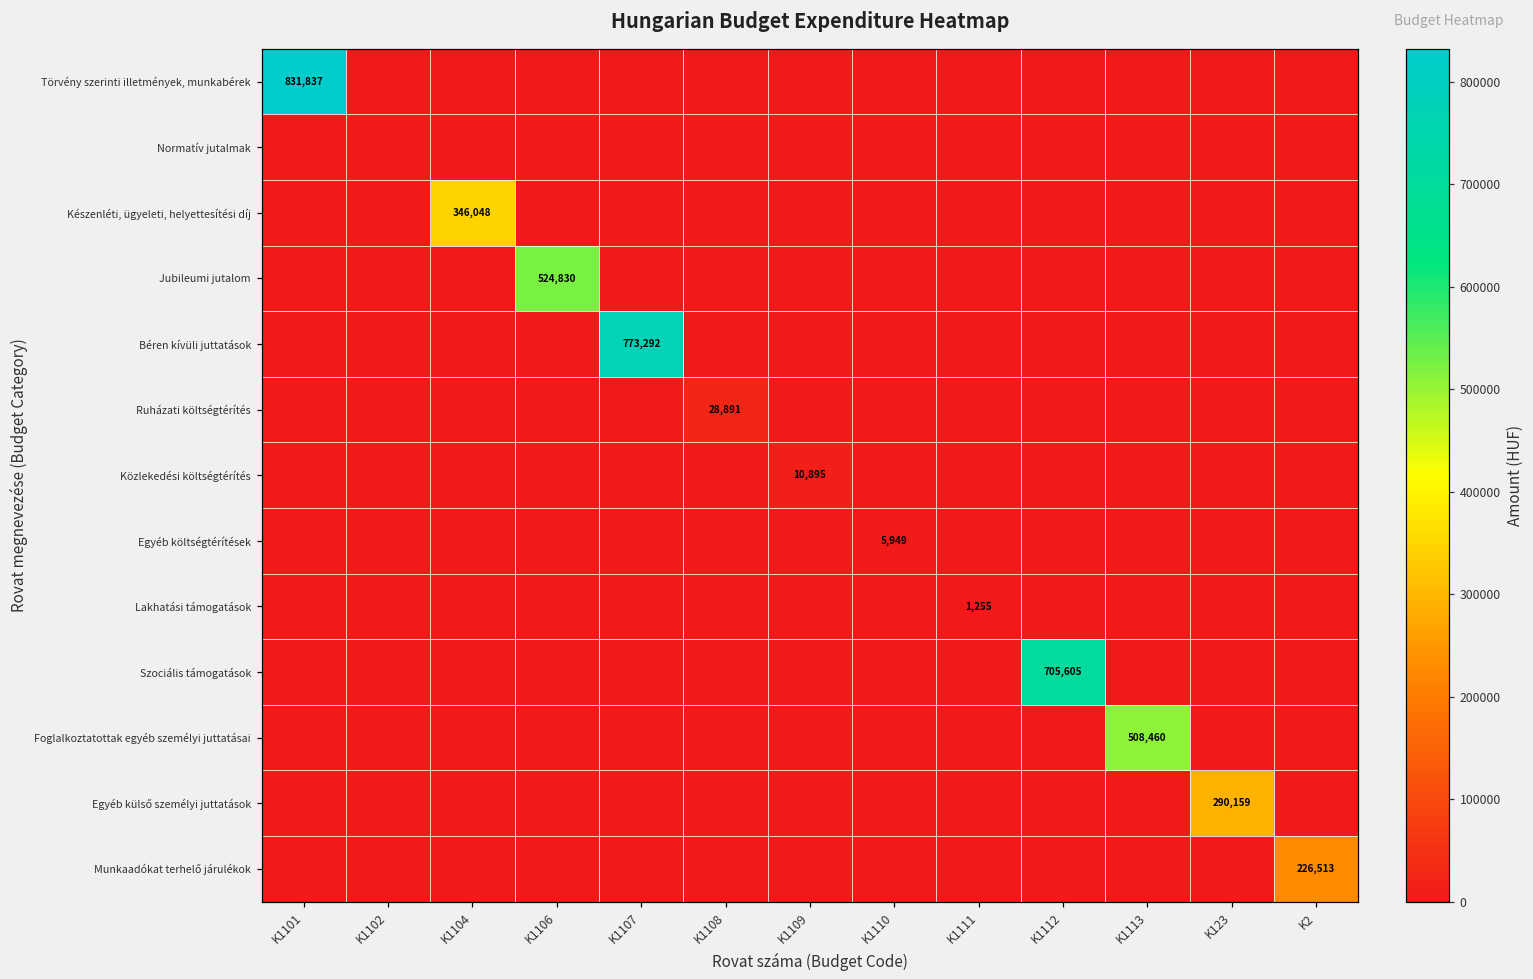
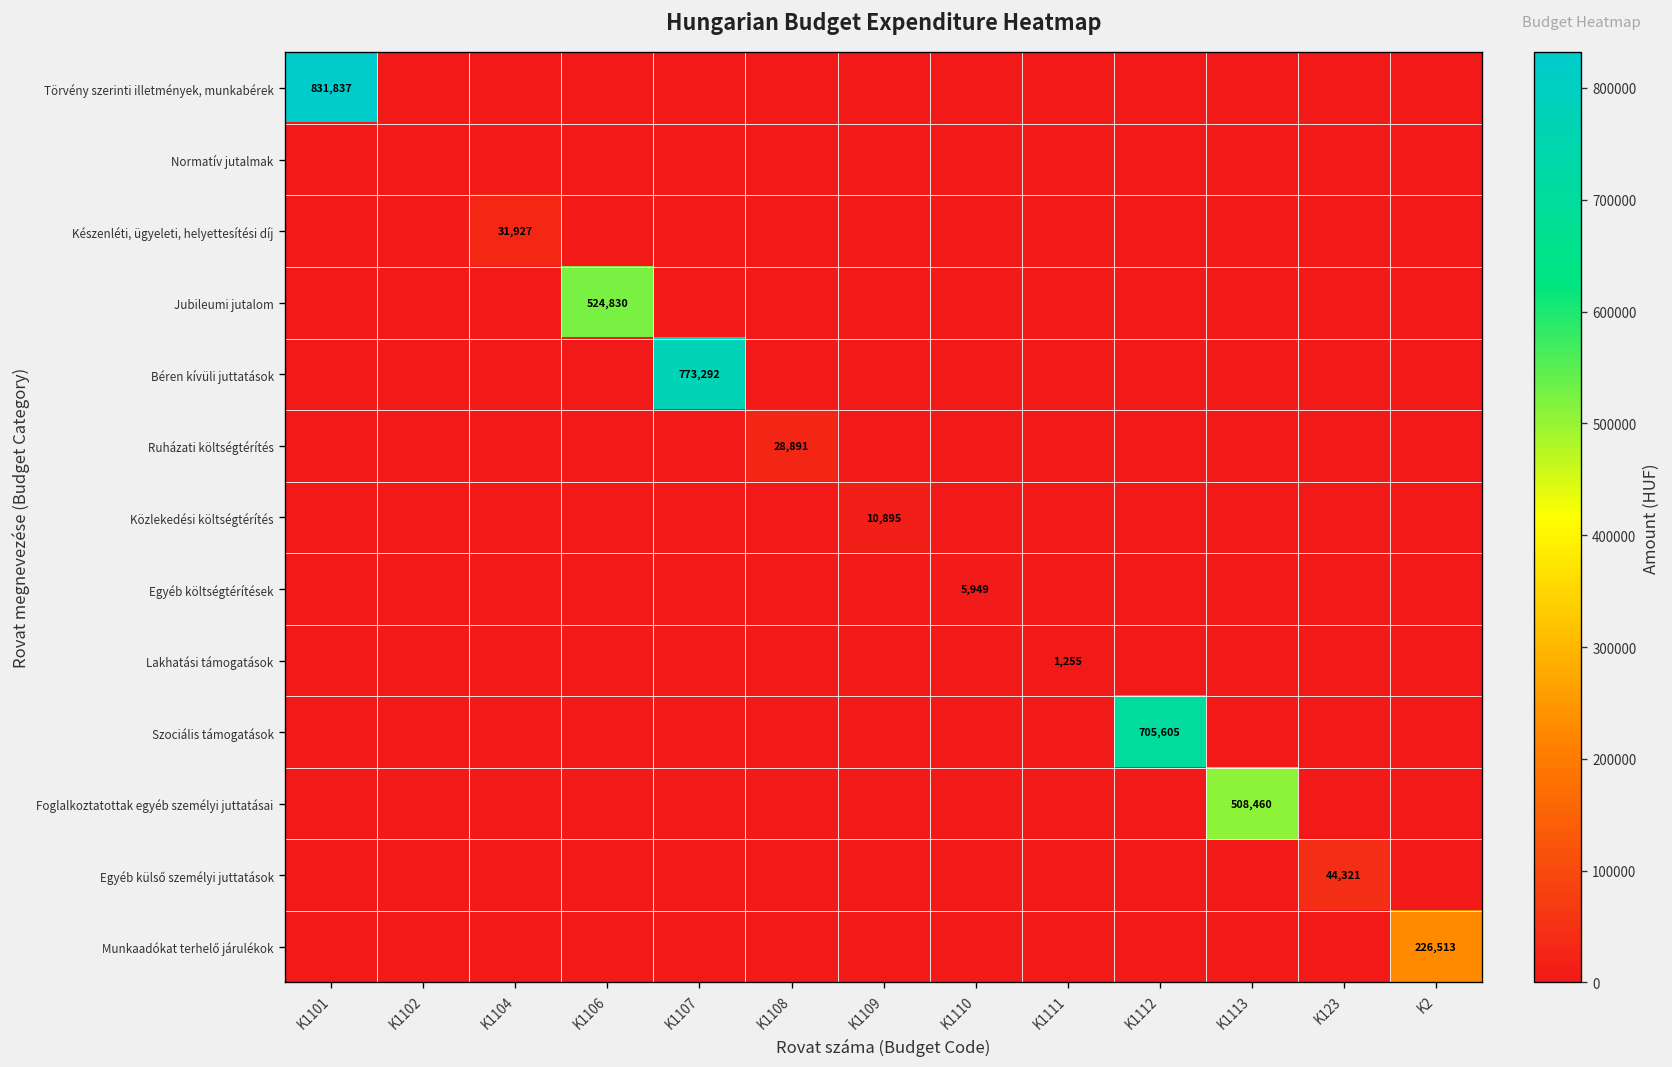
Készenléti, ügyeleti, helyettesítési díj, K1104: 346,048 -> 31,927
Egyéb külső személyi juttatások, K123: 290,159 -> 44,321
